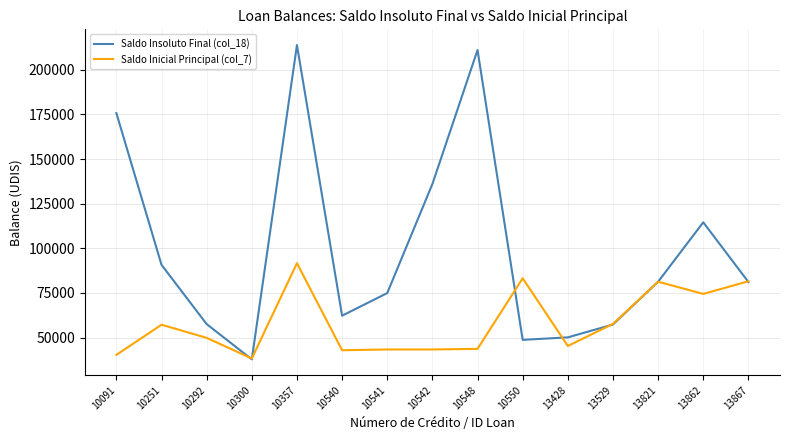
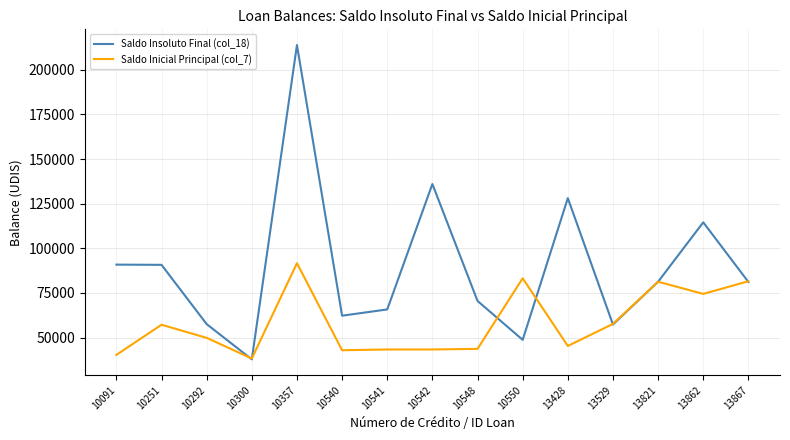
Saldo Insoluto Final (col_18), 10091: 176000 -> 91000
Saldo Insoluto Final (col_18), 10541: 75000 -> 66000
Saldo Insoluto Final (col_18), 10548: 211000 -> 71000
Saldo Insoluto Final (col_18), 13428: 50000 -> 128000
